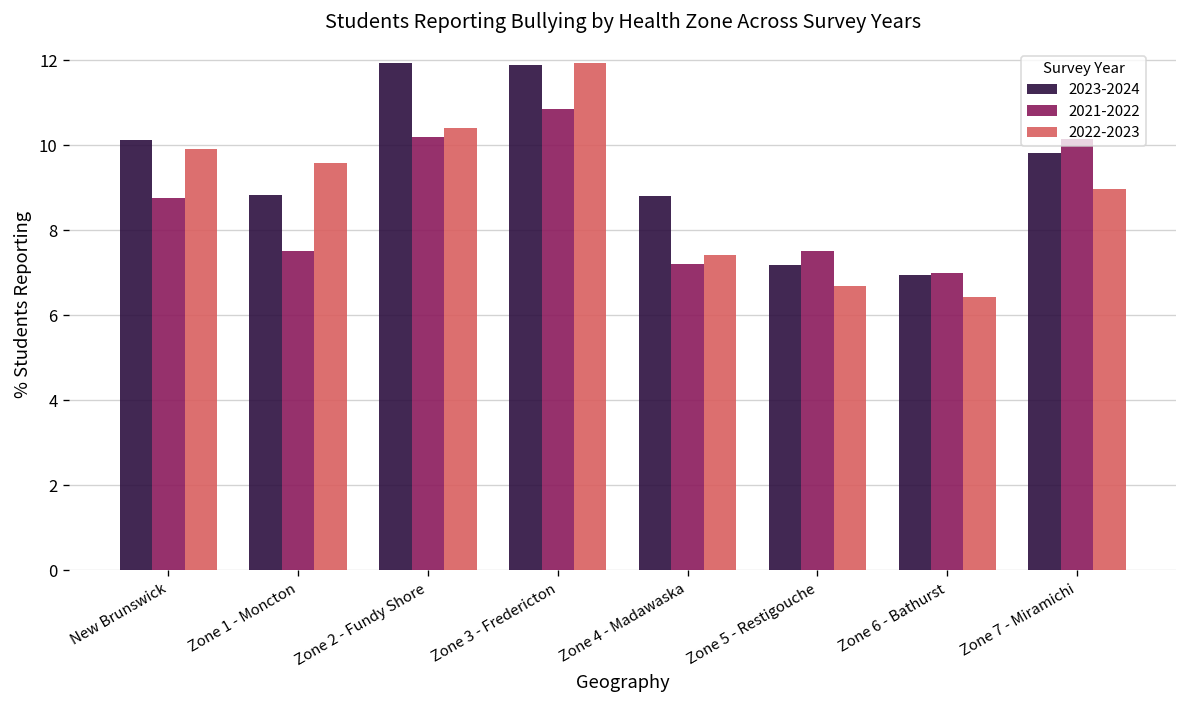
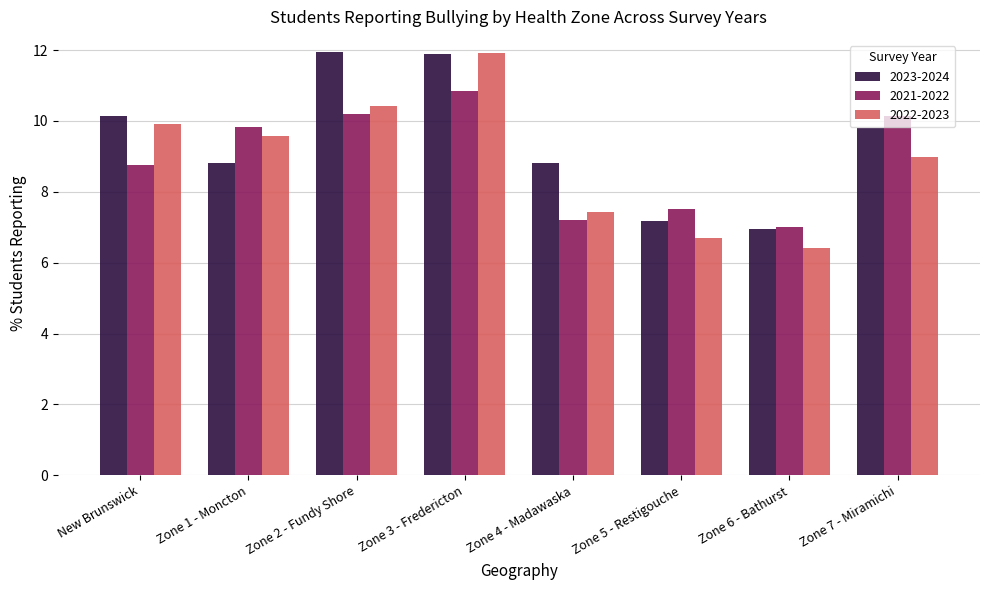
2021-2022, Zone 1 - Moncton: 7.5 -> 9.8
